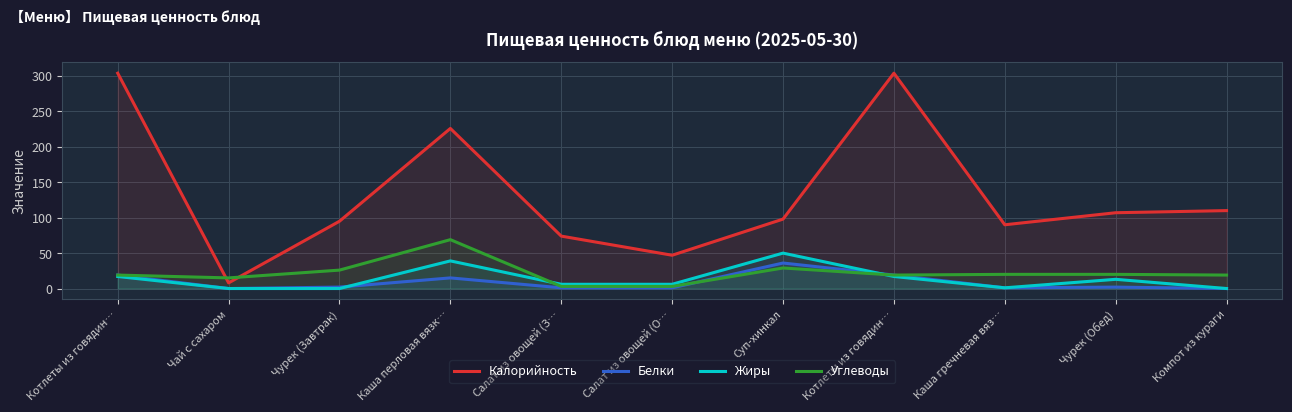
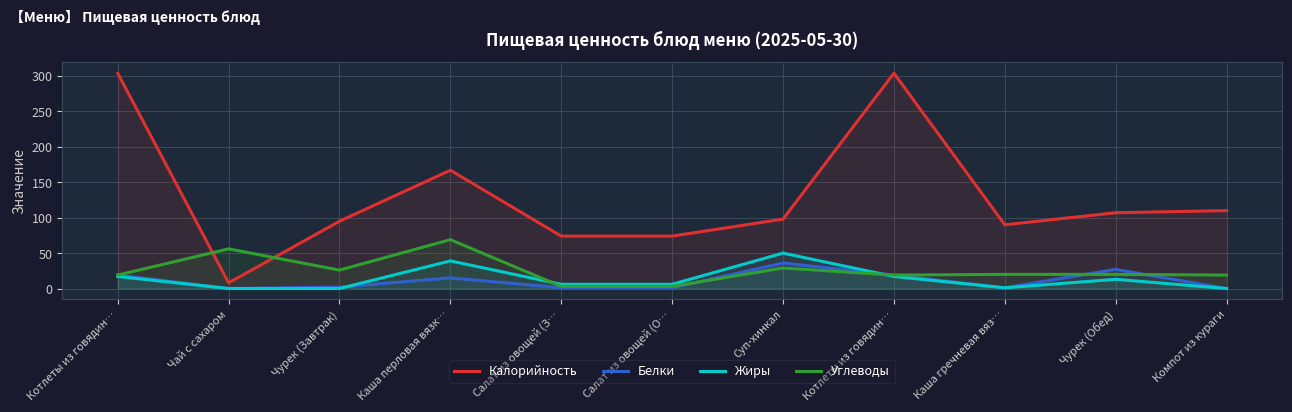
Углеводы, Чай с сахаром: 20 -> 60
Калорийность, Каша перловая вязк…: 230 -> 170
Калорийность, Салат из овощей (О…: 50 -> 70
Белки, Чурек (Обед): 0 -> 30
